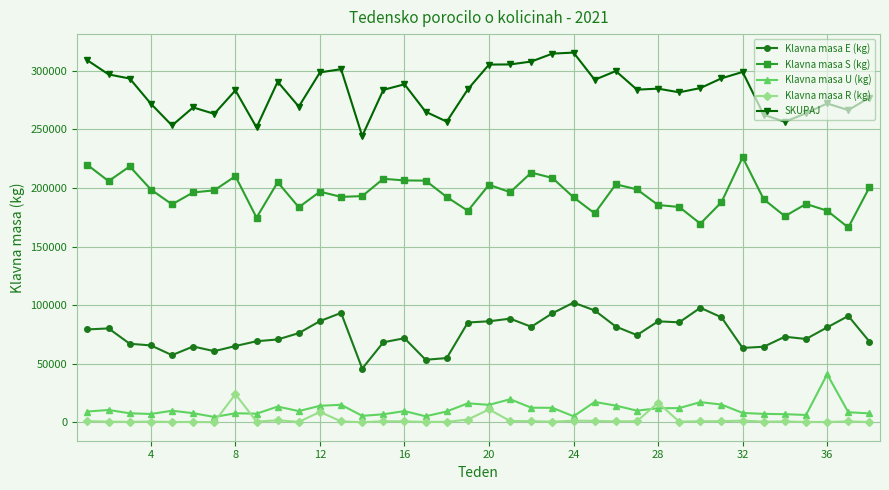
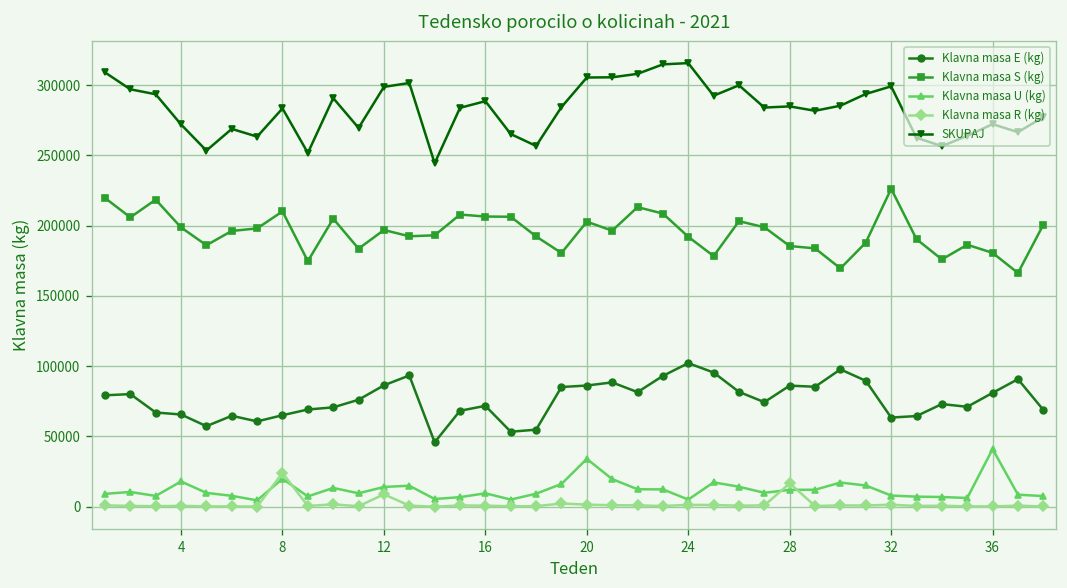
Klavna masa U (kg), 4: 7000 -> 18000
Klavna masa U (kg), 8: 8000 -> 20000
Klavna masa U (kg), 20: 15000 -> 34000
Klavna masa R (kg), 20: 11000 -> 1000
